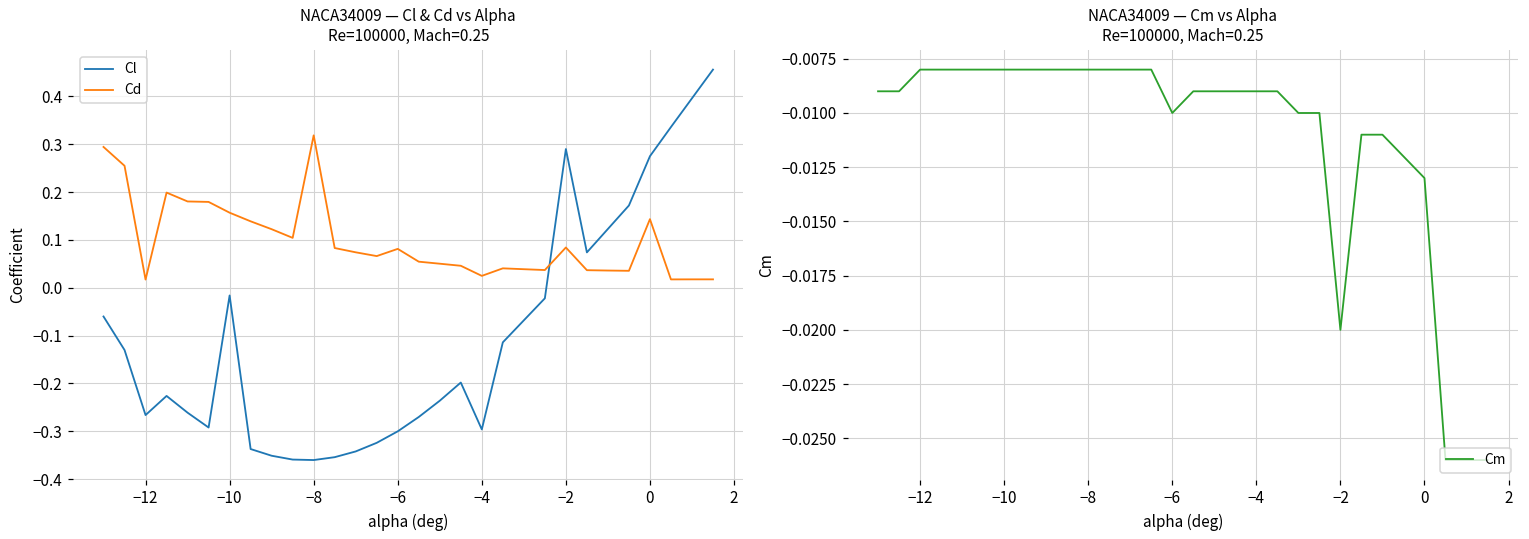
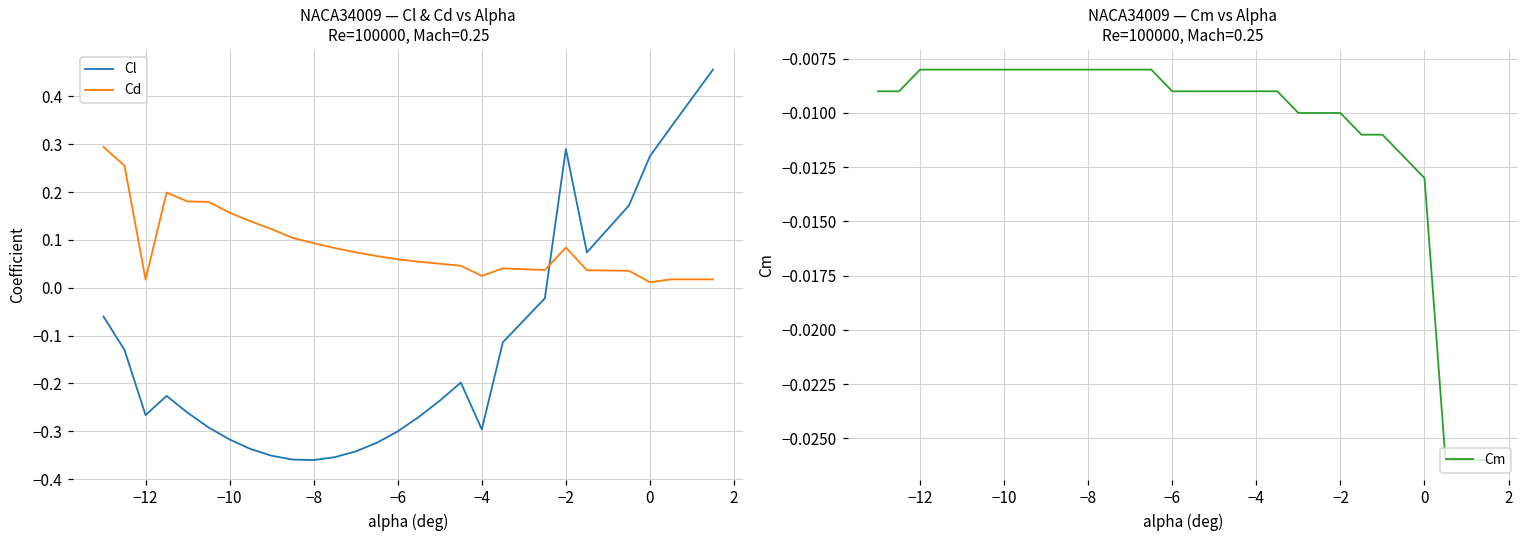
NACA34009 — Cl & Cd vs Alpha Re=100000, Mach=0.25, Cl, −10: -0.02 -> -0.32
NACA34009 — Cl & Cd vs Alpha Re=100000, Mach=0.25, Cd, −8: 0.32 -> 0.09
NACA34009 — Cl & Cd vs Alpha Re=100000, Mach=0.25, Cd, −6: 0.08 -> 0.06
NACA34009 — Cl & Cd vs Alpha Re=100000, Mach=0.25, Cd, 0: 0.14 -> 0.01
NACA34009 — Cm vs Alpha Re=100000, Mach=0.25, −6: -0.010 -> -0.009
NACA34009 — Cm vs Alpha Re=100000, Mach=0.25, −2: -0.02 -> -0.01
